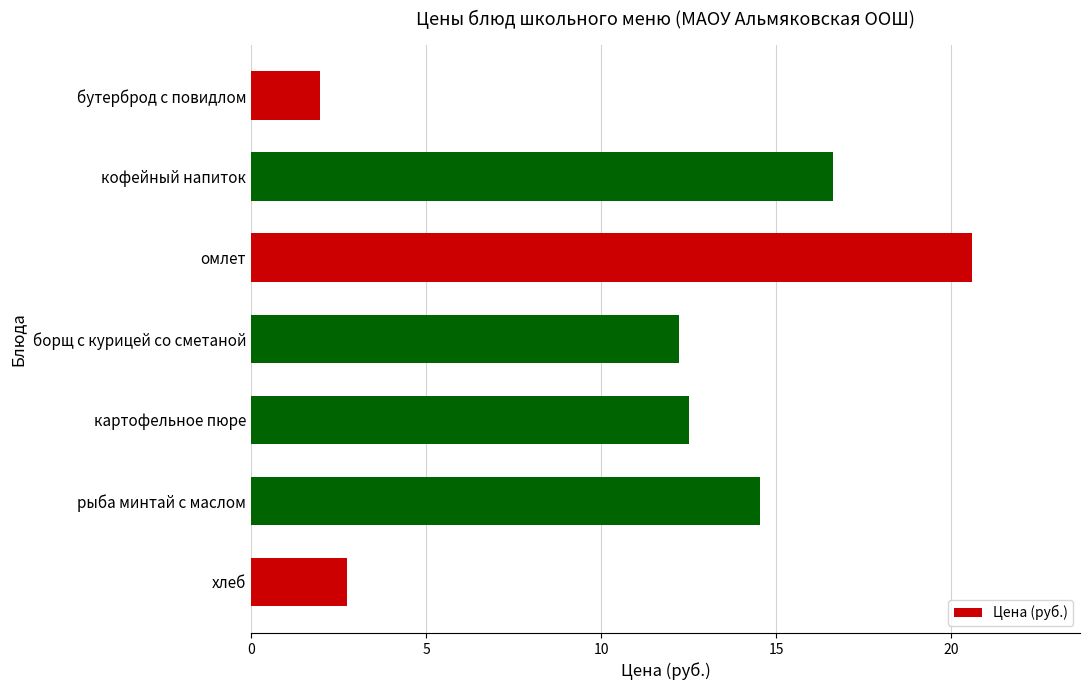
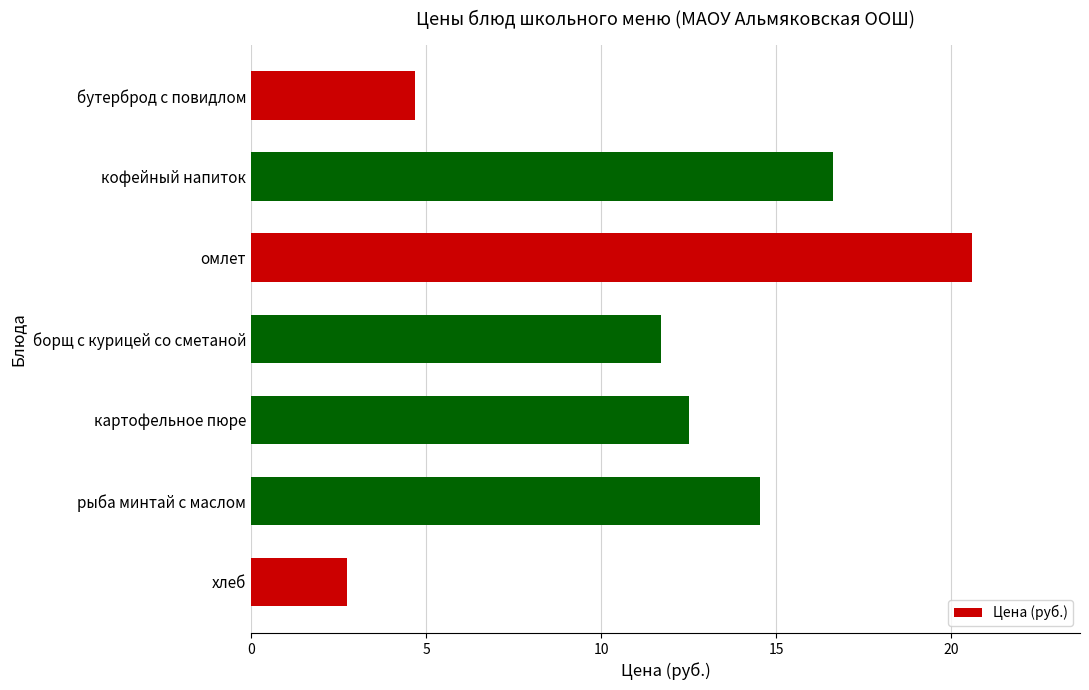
бутерброд с повидлом: 2.0 -> 4.7
борщ с курицей со сметаной: 12.2 -> 11.7
